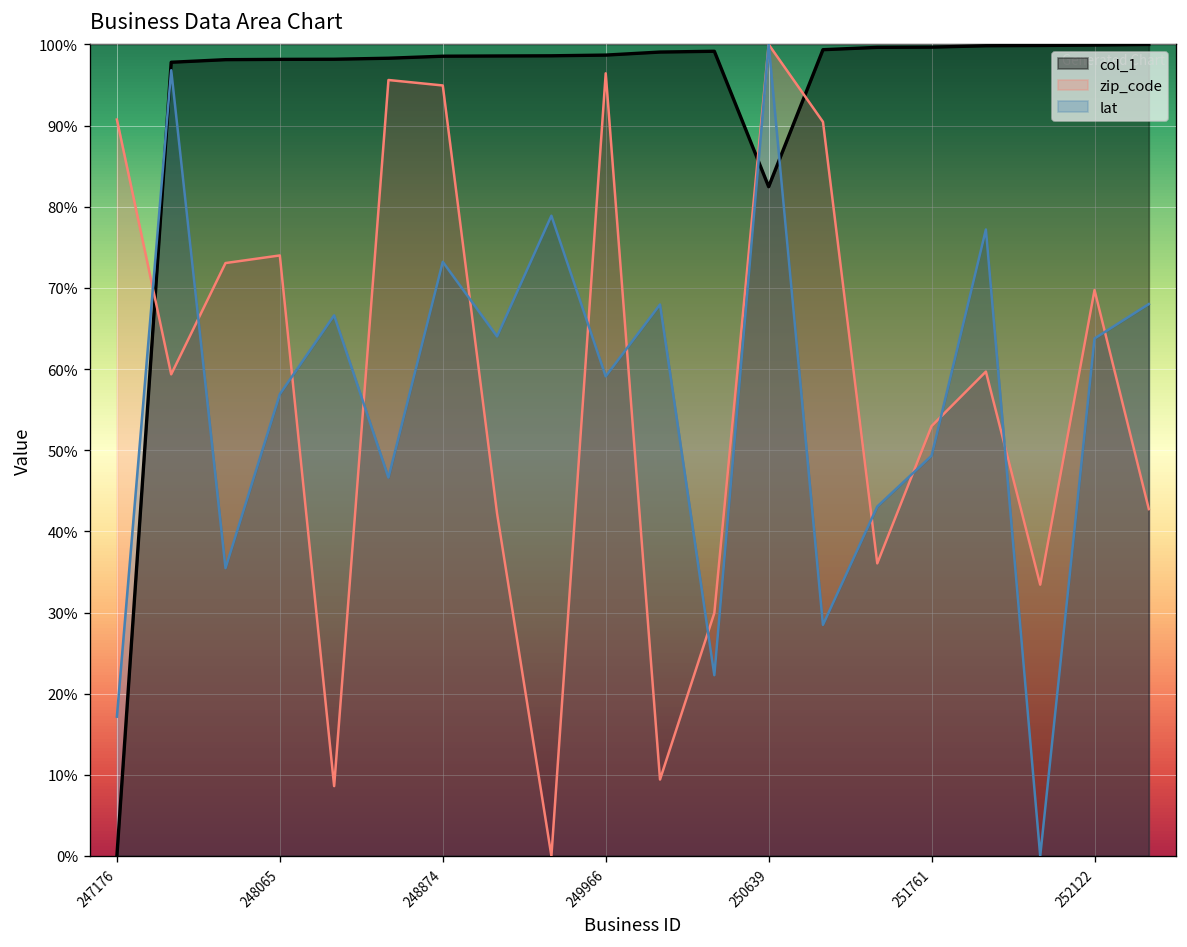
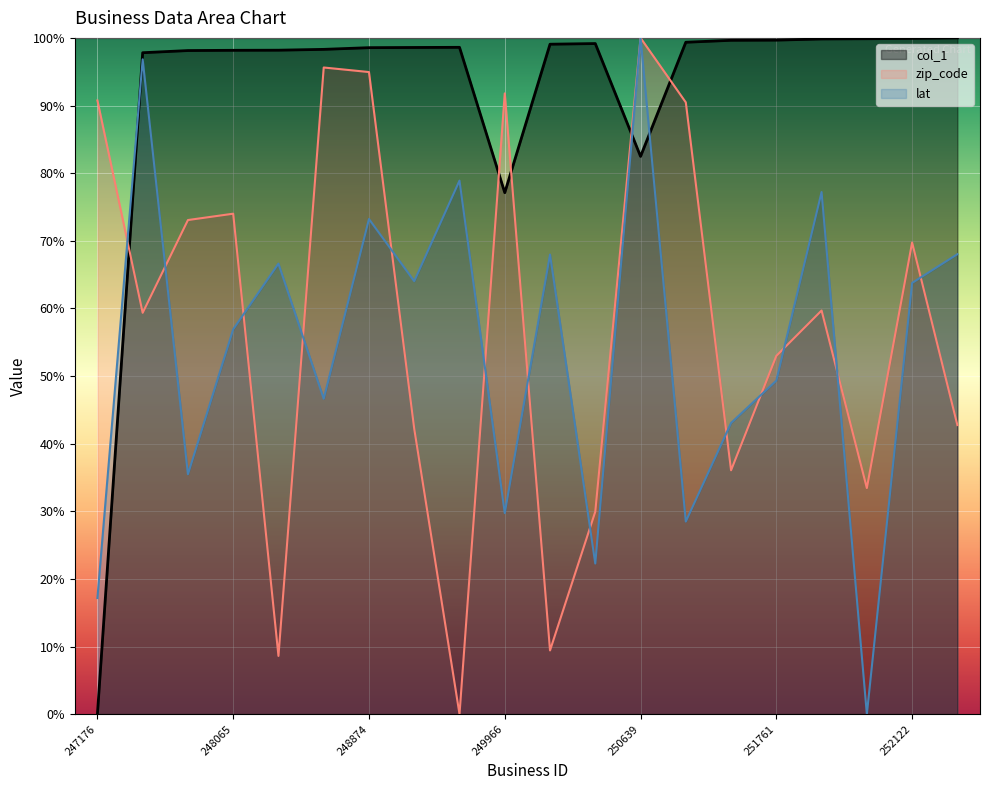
col_1, 249966: 99% -> 77%
zip_code, 249966: 96% -> 92%
lat, 249966: 59% -> 30%
